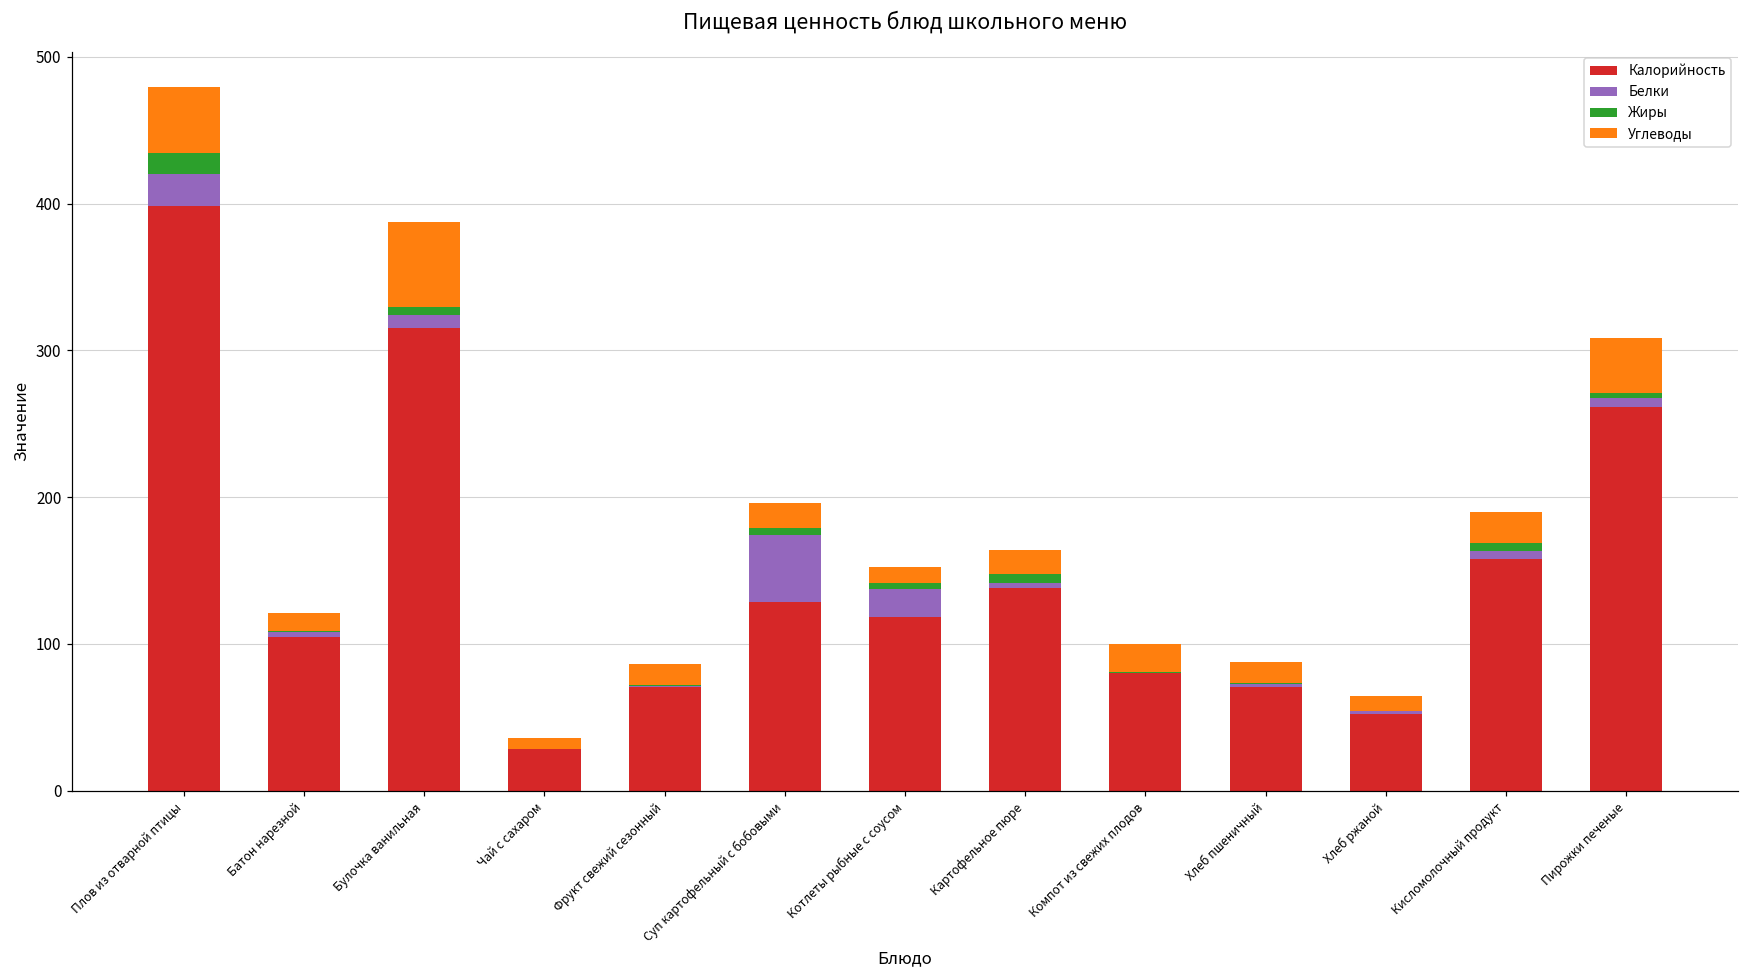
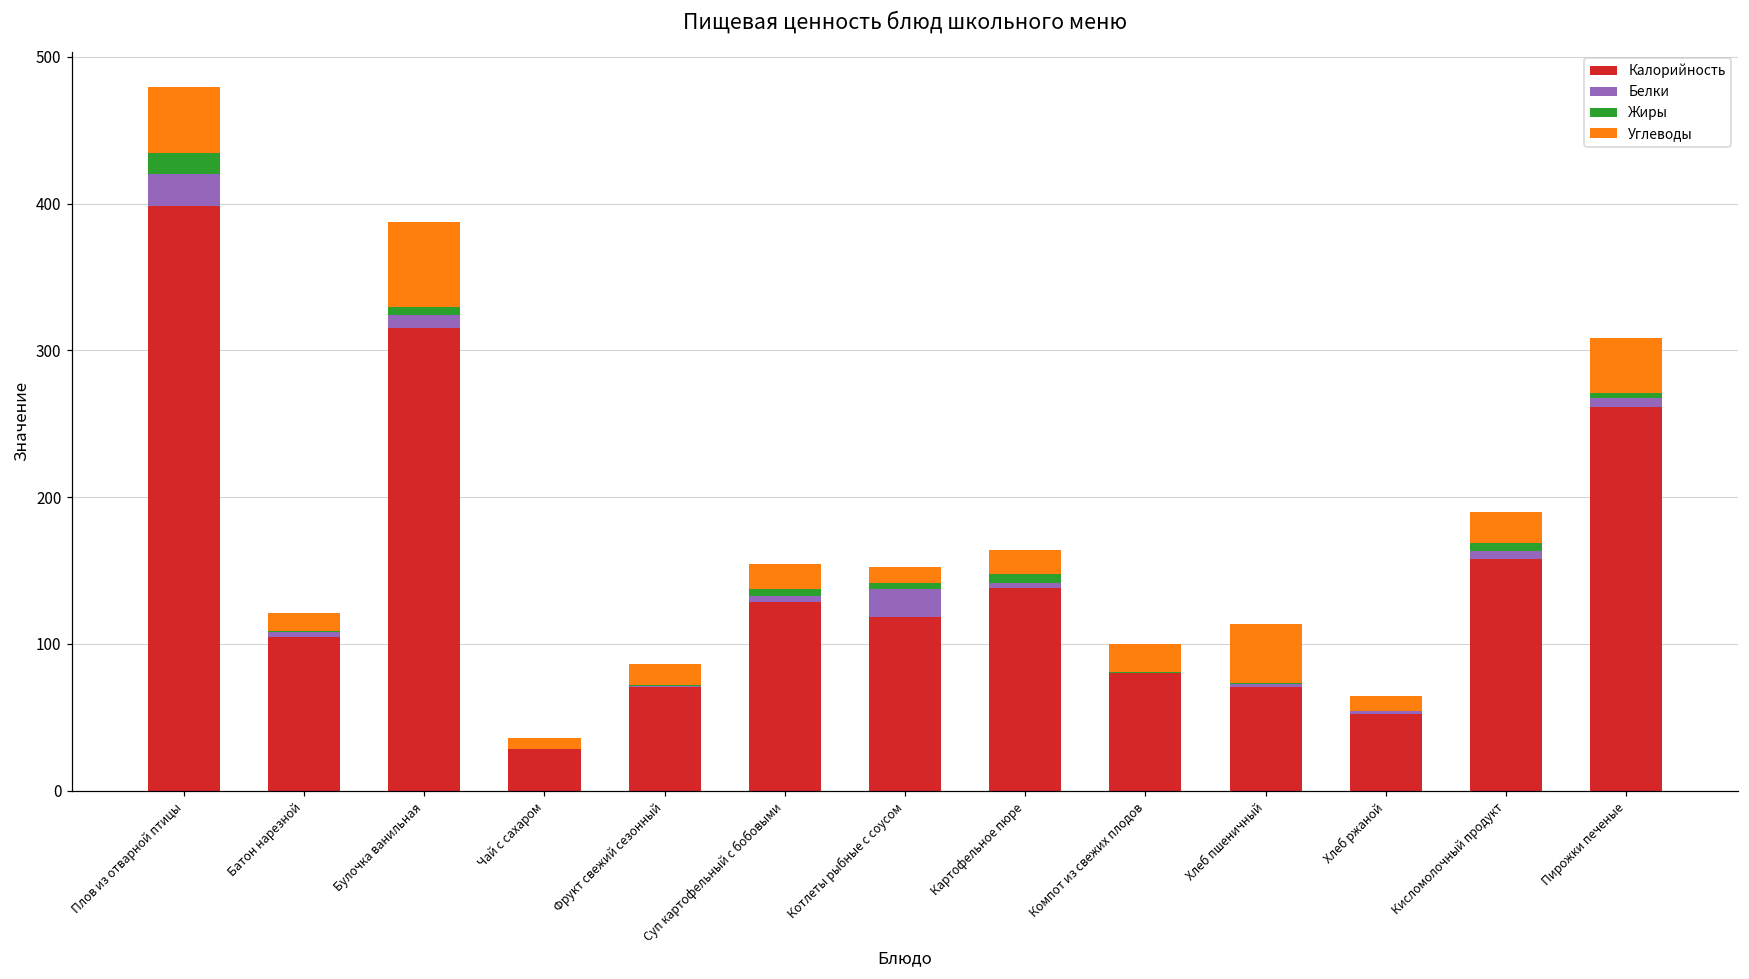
Белки, Суп картофельный с бобовыми: 46 -> 5
Углеводы, Хлеб пшеничный: 15 -> 41
